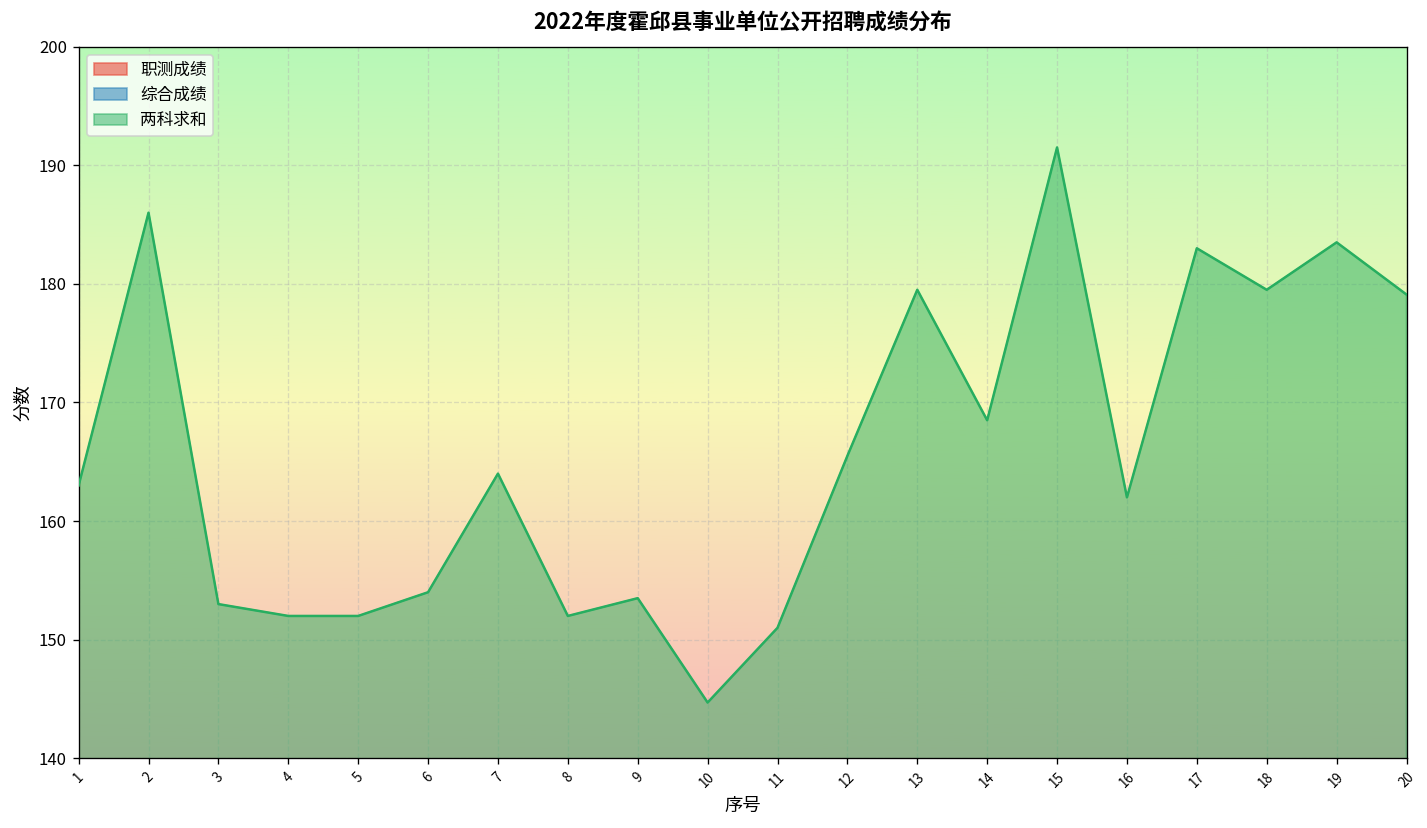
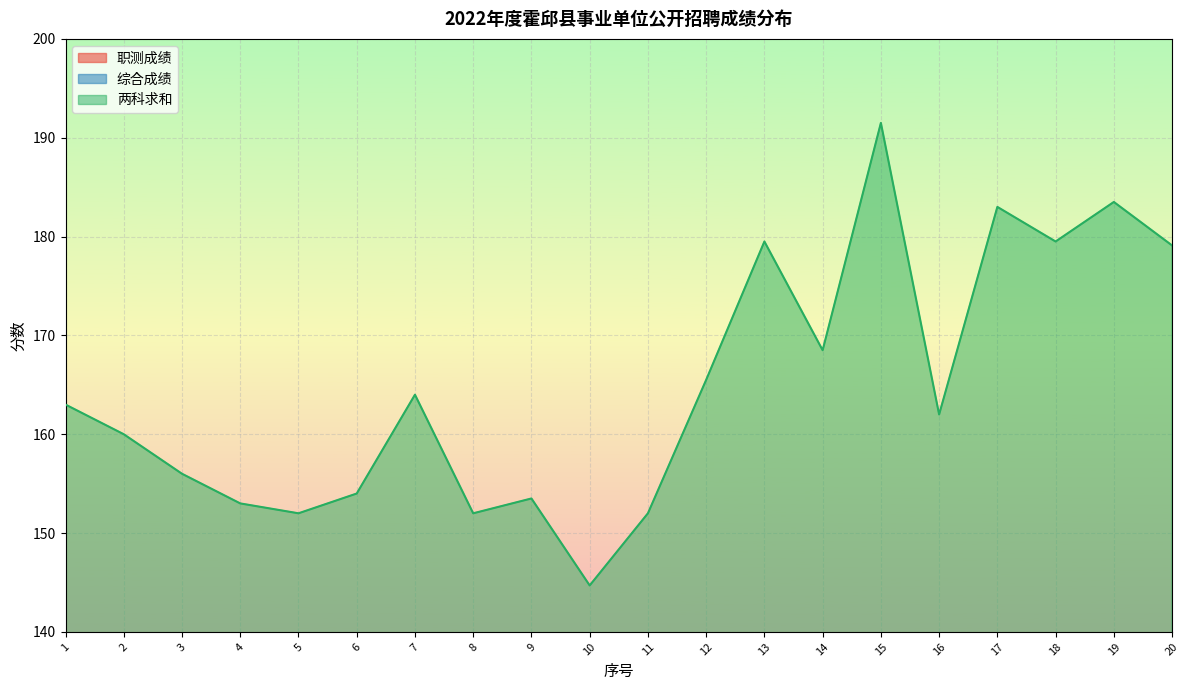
两科求和, 2: 186 -> 160
两科求和, 3: 153 -> 156
两科求和, 4: 152 -> 153
两科求和, 11: 151 -> 152
